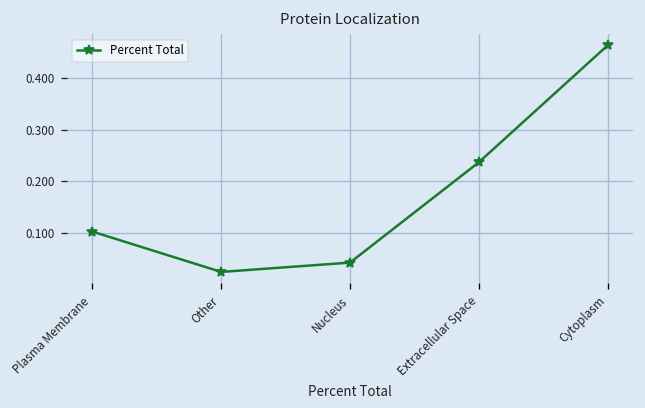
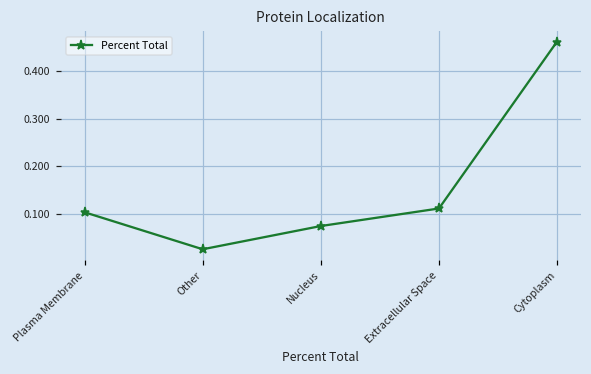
Nucleus: 0.04 -> 0.07
Extracellular Space: 0.24 -> 0.11
